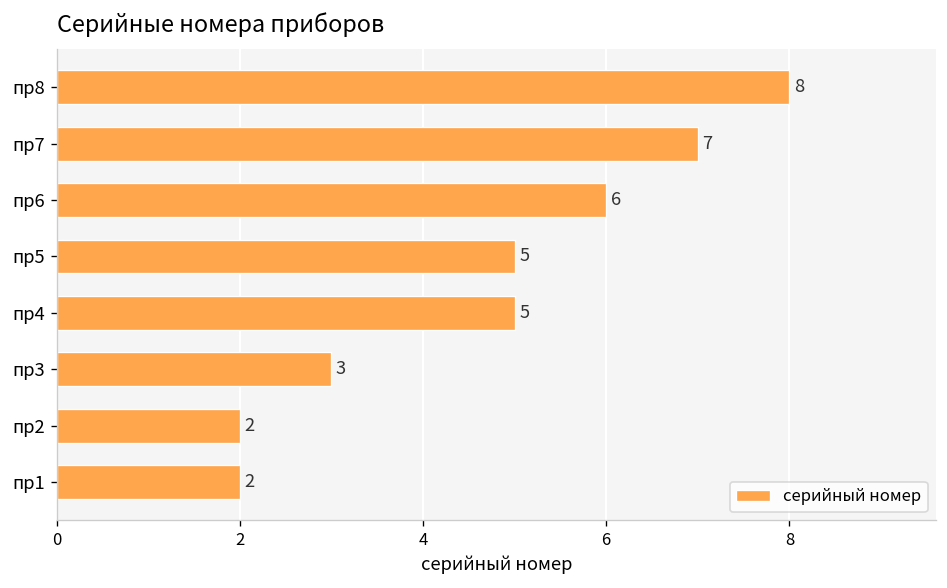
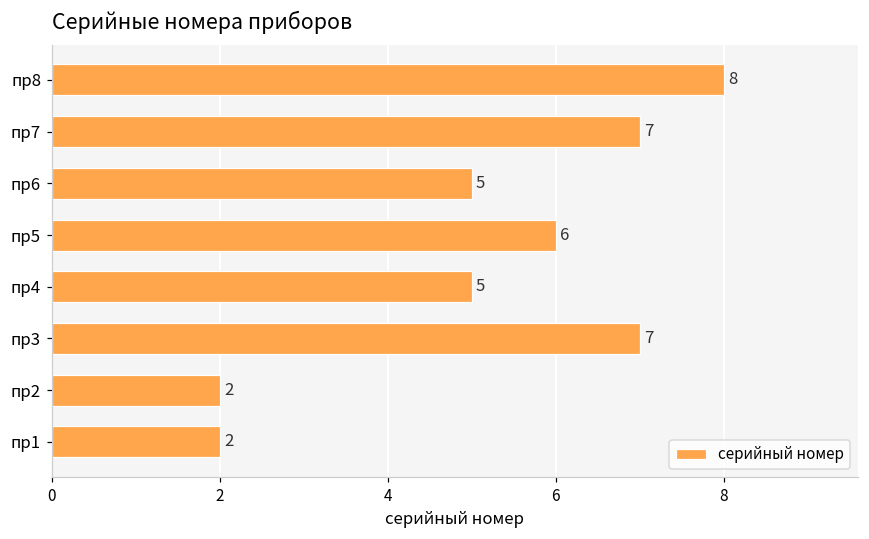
пр6: 6 -> 5
пр5: 5 -> 6
пр3: 3 -> 7
